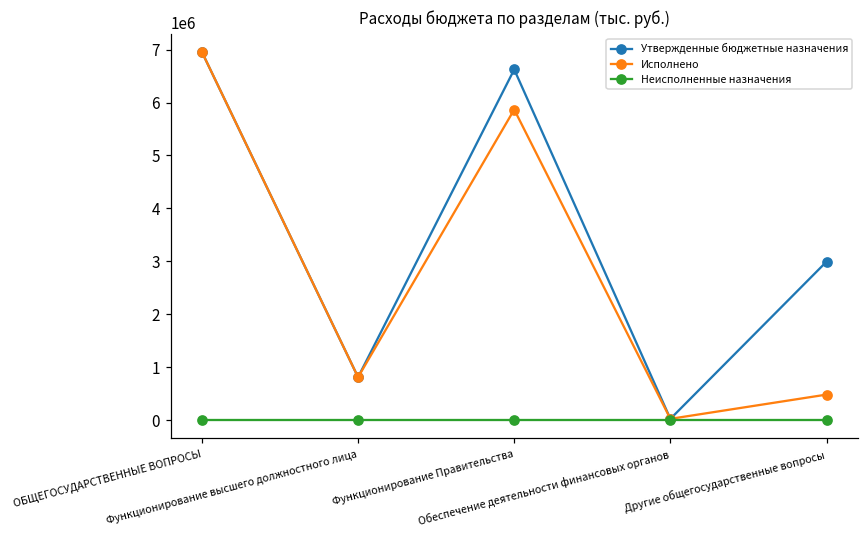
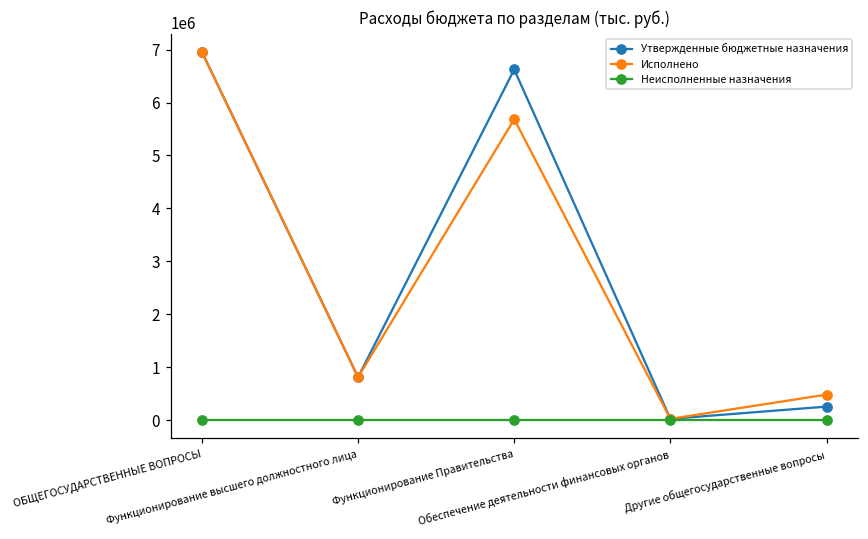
Исполнено, Функционирование Правительства: 5900000 -> 5700000
Утвержденные бюджетные назначения, Другие общегосударственные вопросы: 3000000 -> 300000
